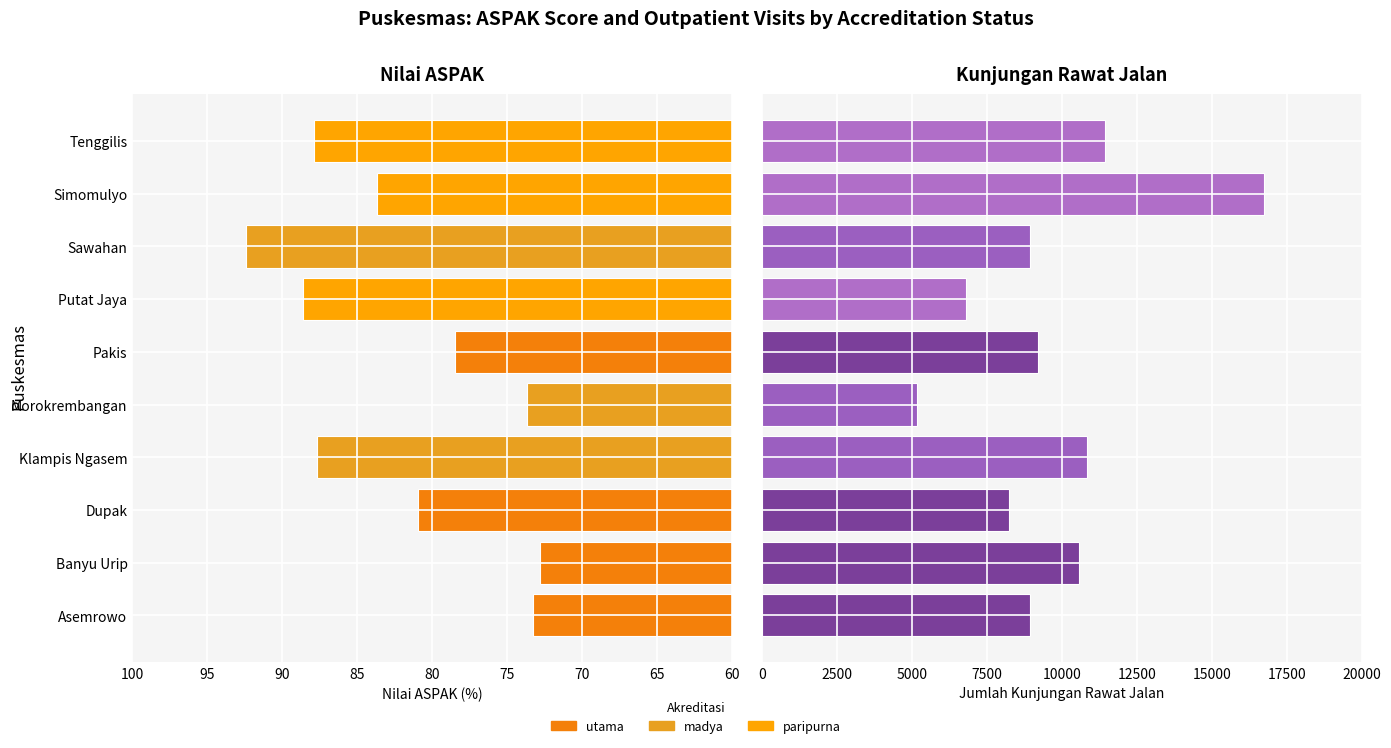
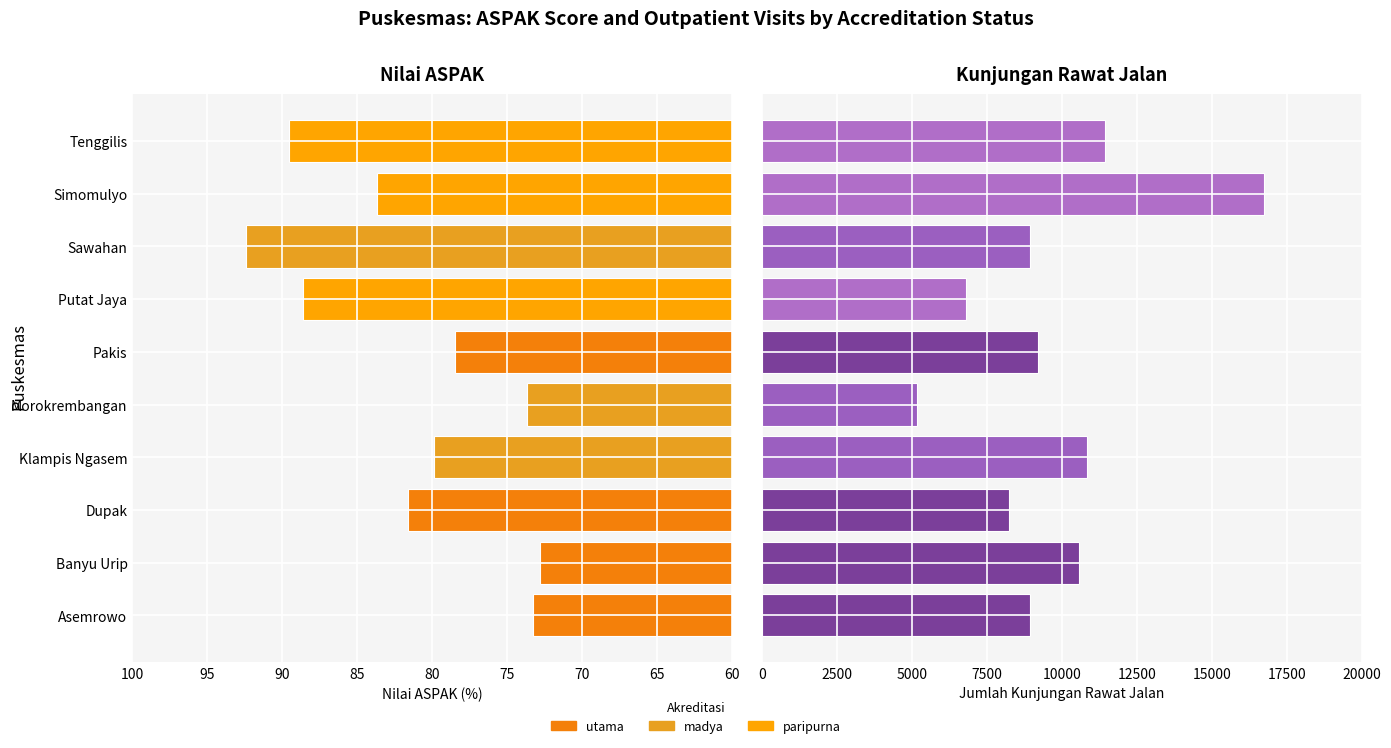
Nilai ASPAK, Tenggilis: 87.9 -> 89.5
Nilai ASPAK, Klampis Ngasem: 87.7 -> 79.9
Nilai ASPAK, Dupak: 80.9 -> 81.6
